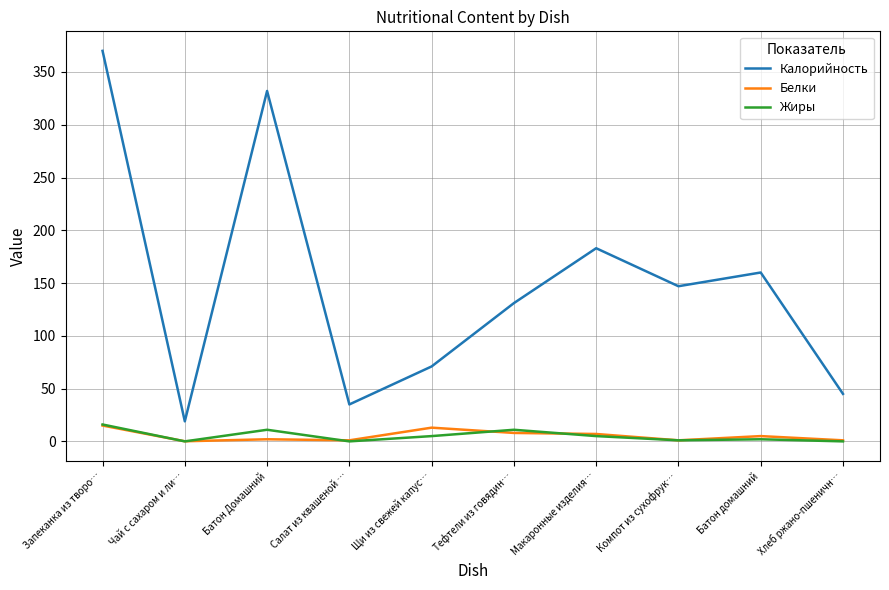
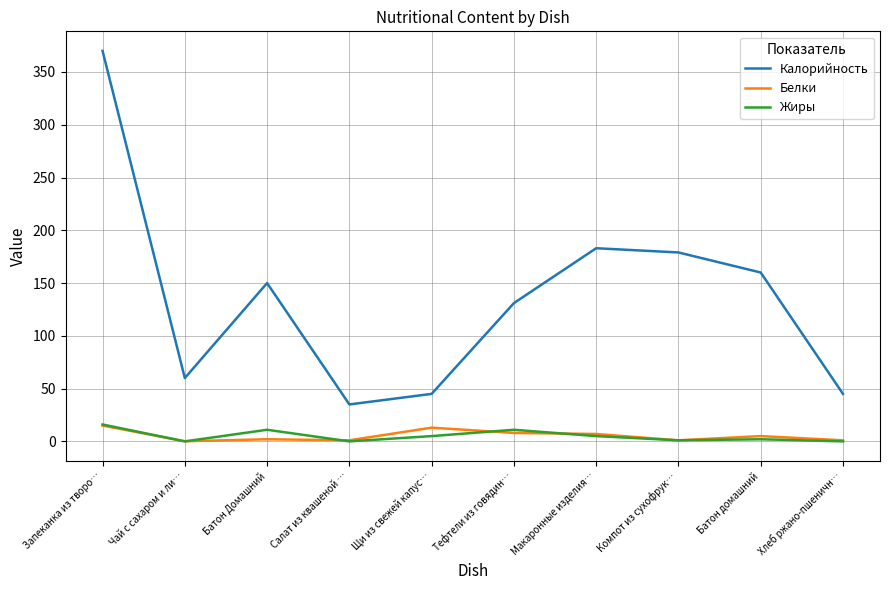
Калорийность, Чай с сахаром и ли…: 19 -> 60
Калорийность, Батон Домашний: 332 -> 150
Калорийность, Щи из свежей капус…: 71 -> 45
Калорийность, Компот из сухофрук…: 147 -> 179
